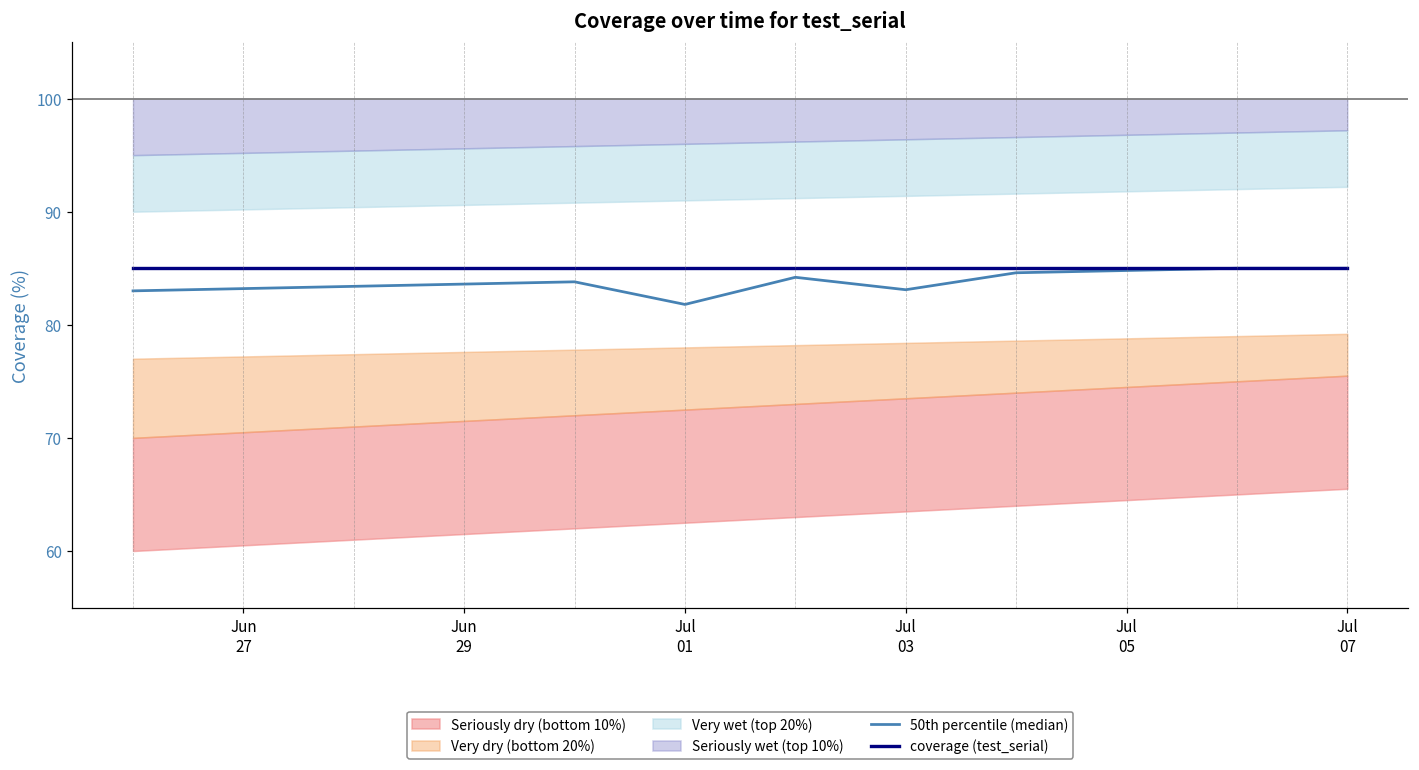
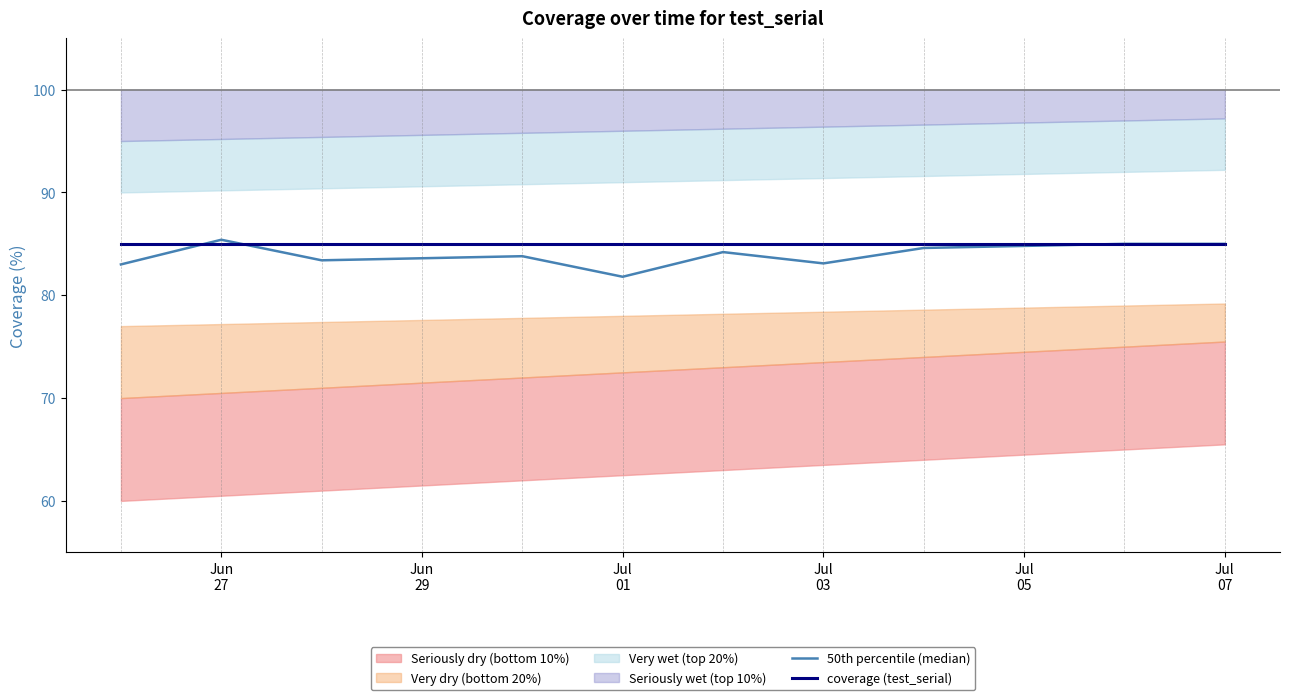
50th percentile (median), Jun 27: 83.2 -> 85.4
